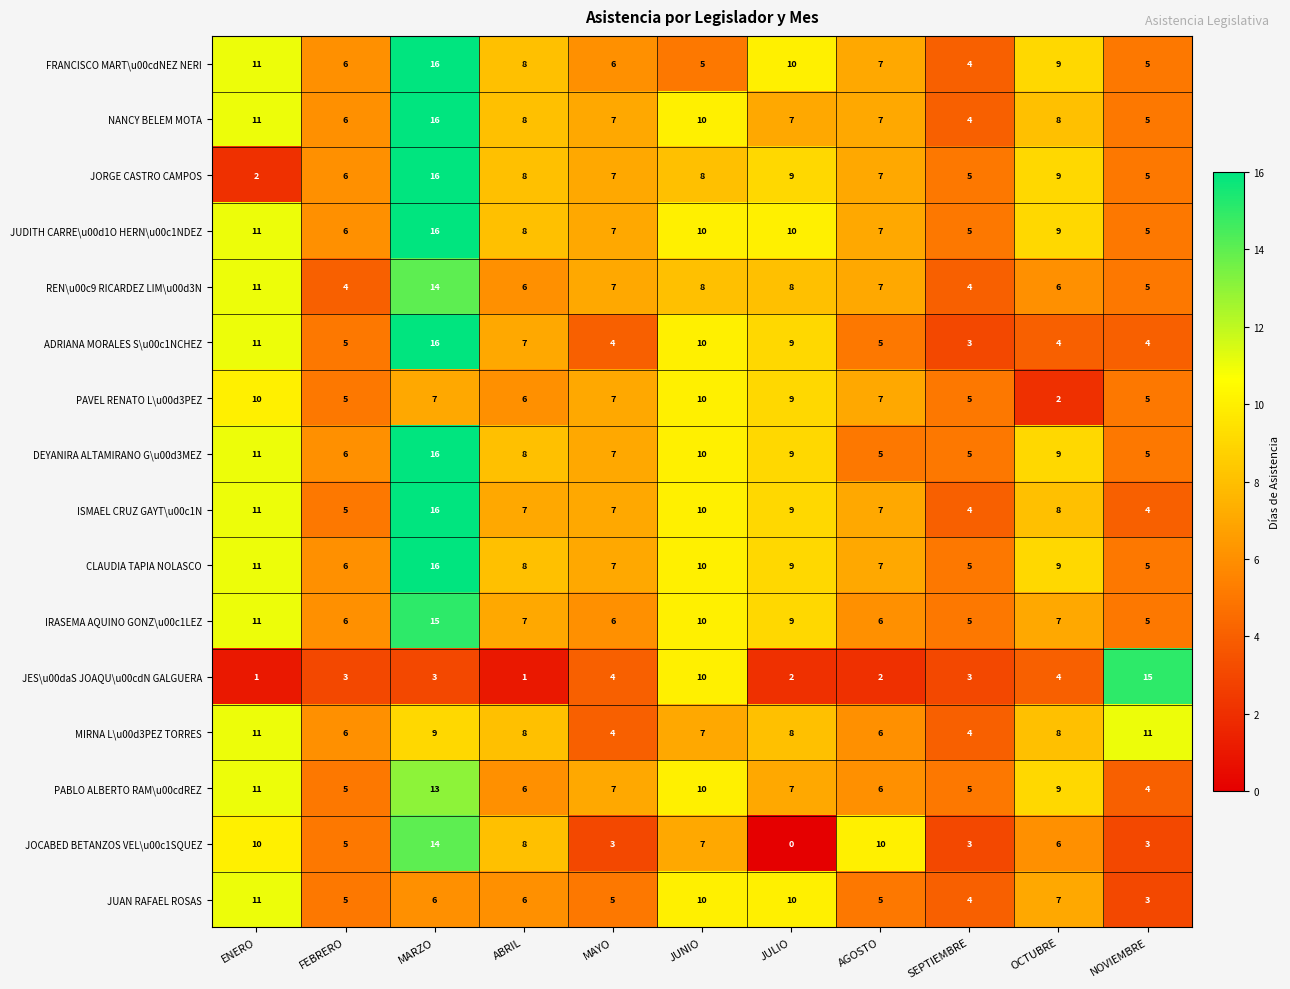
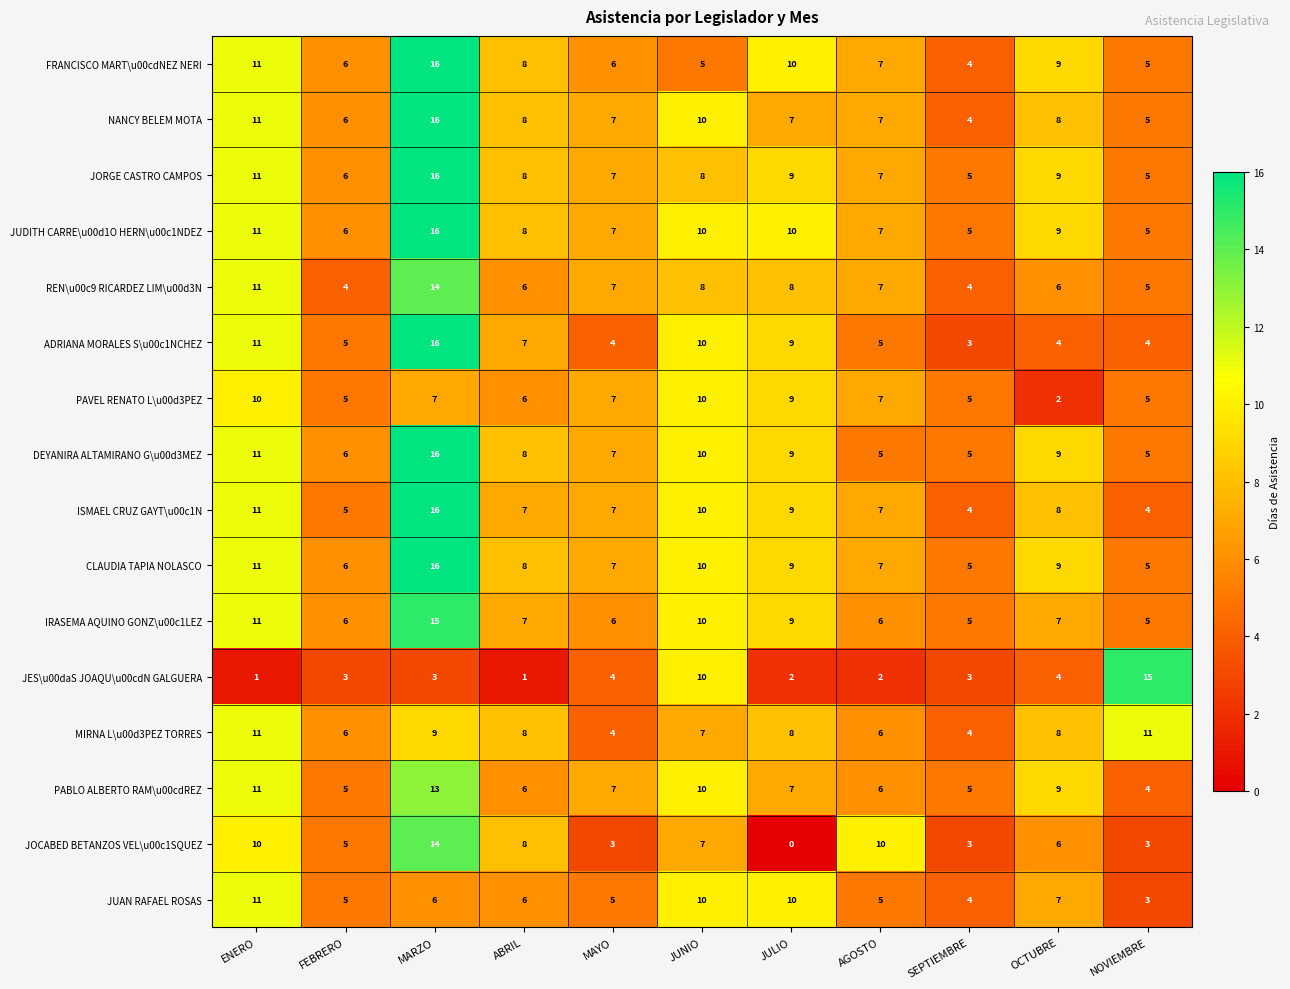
JORGE CASTRO CAMPOS, ENERO: 2 -> 11
